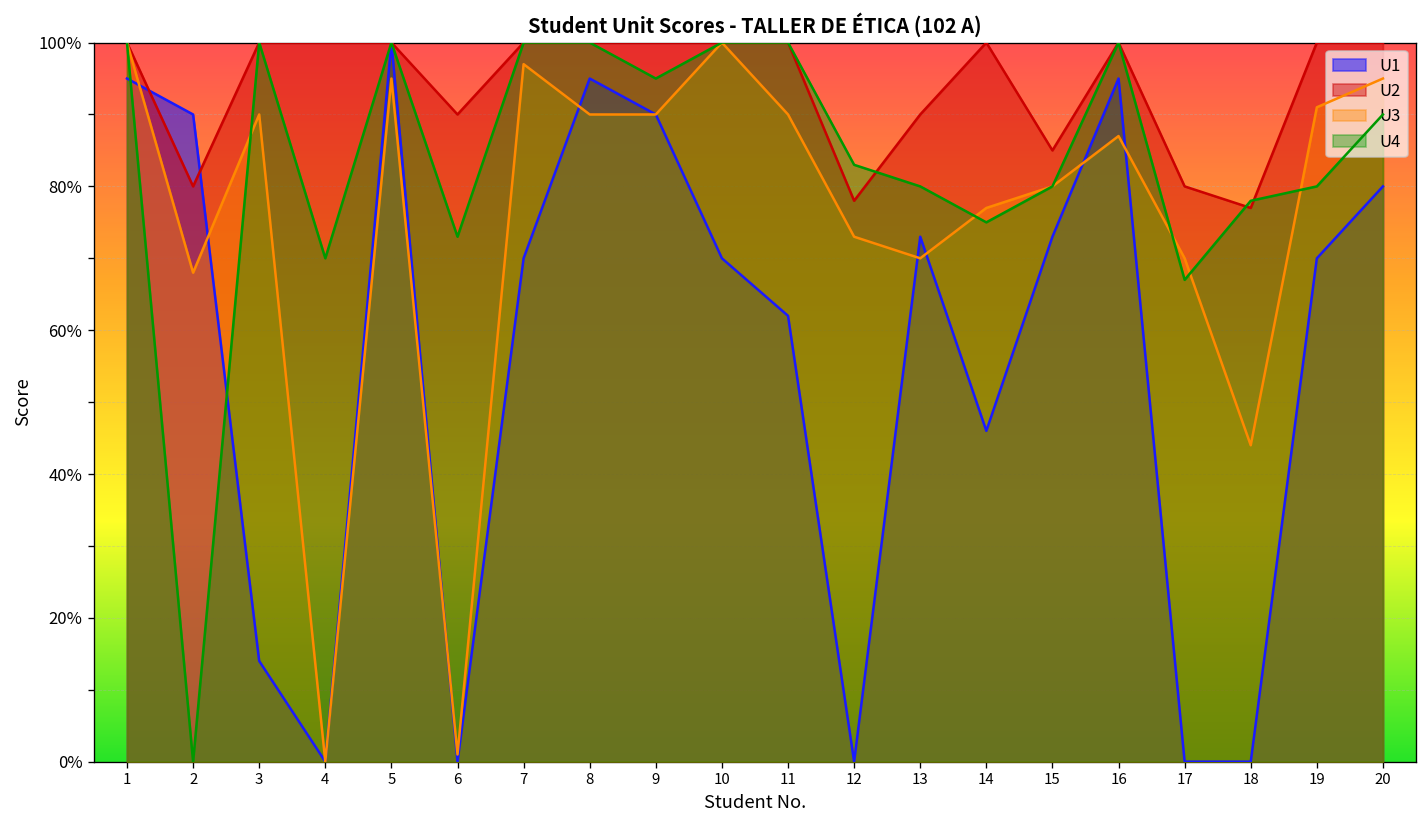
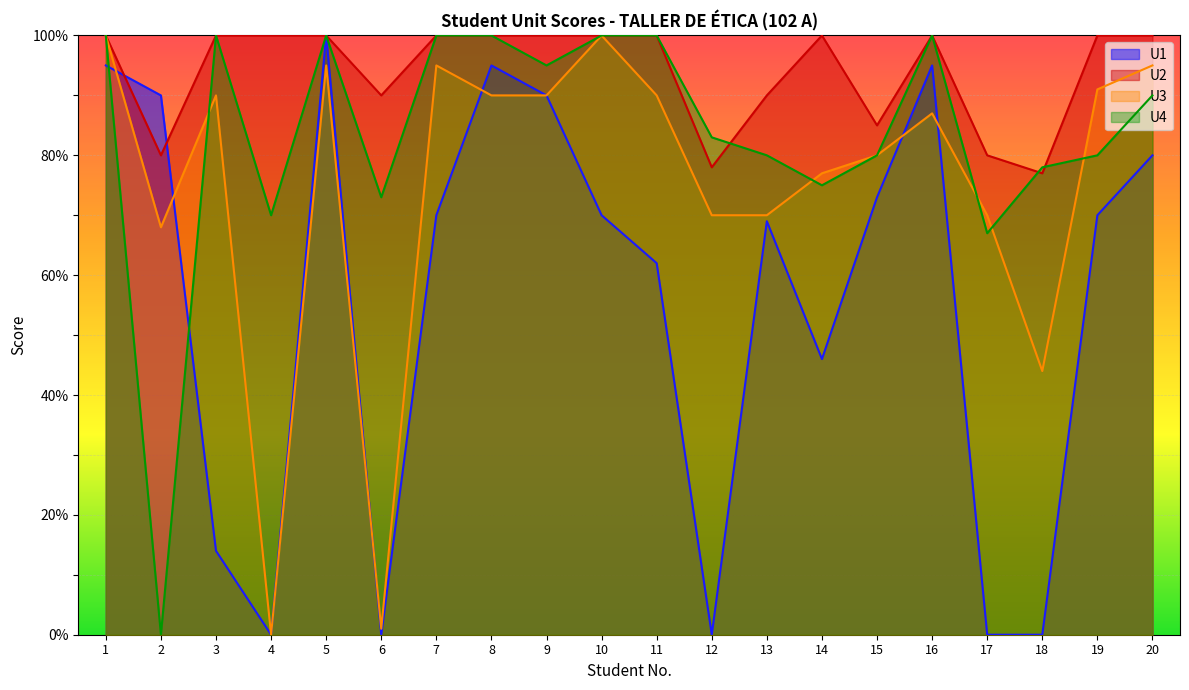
U3, 7: 97% -> 95%
U3, 12: 73% -> 70%
U1, 13: 73% -> 69%
